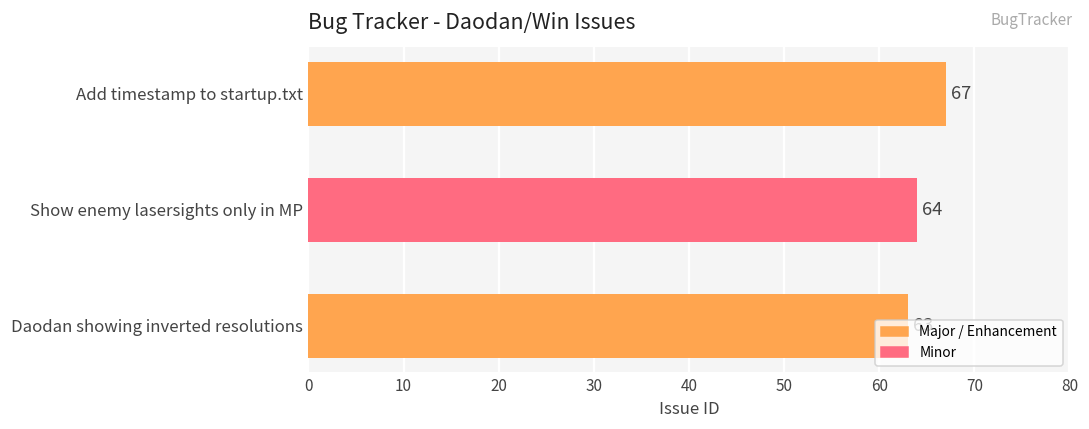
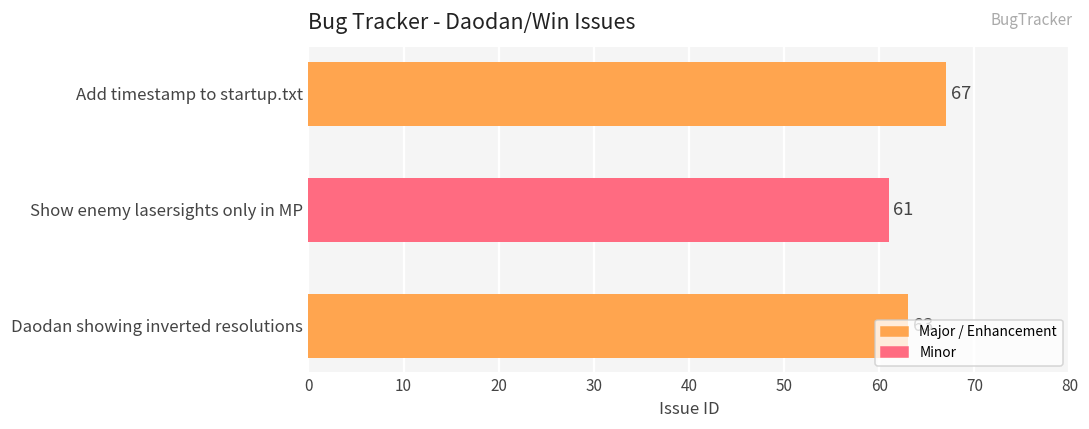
Show enemy lasersights only in MP: 64 -> 61
